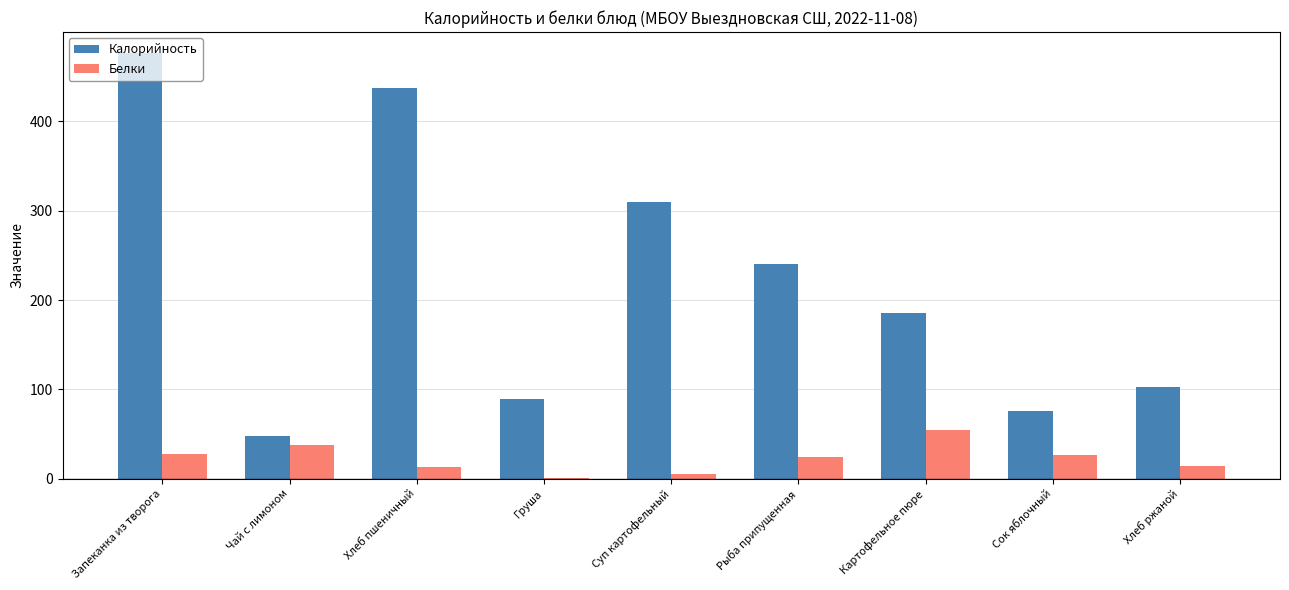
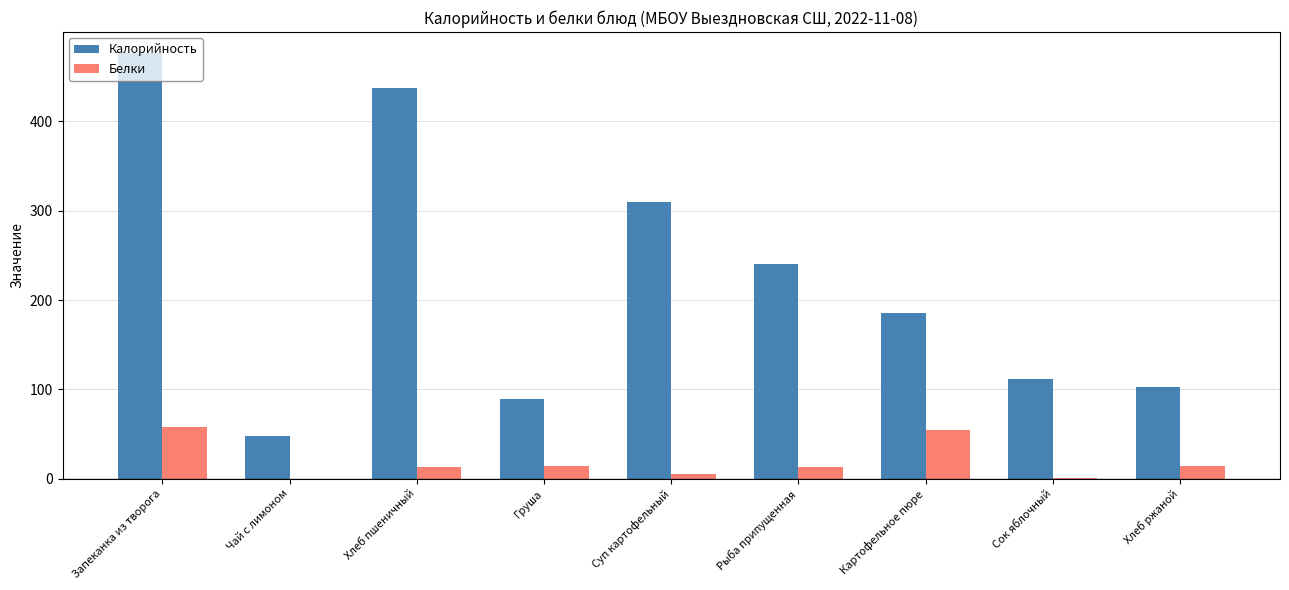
Белки, Запеканка из творога: 30 -> 60
Белки, Чай с лимоном: 40 -> 0
Белки, Груша: 0 -> 10
Белки, Рыба припущенная: 20 -> 10
Калорийность, Сок яблочный: 80 -> 110
Белки, Сок яблочный: 30 -> 0
